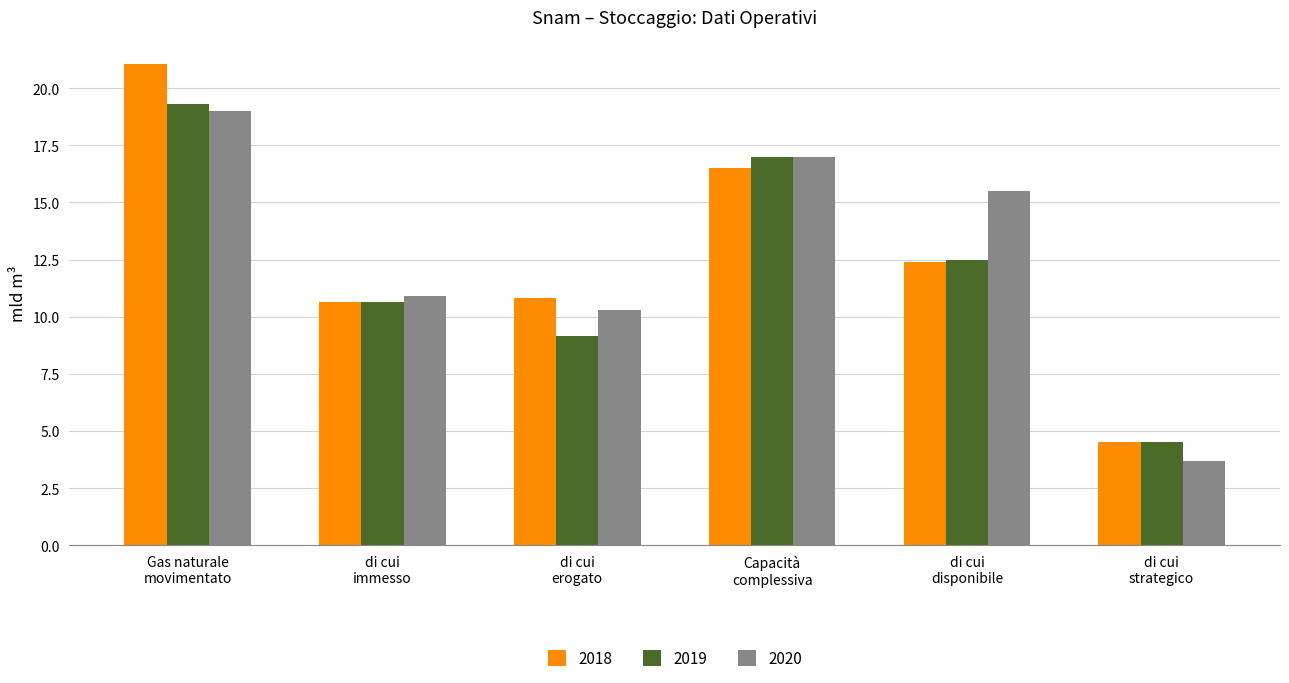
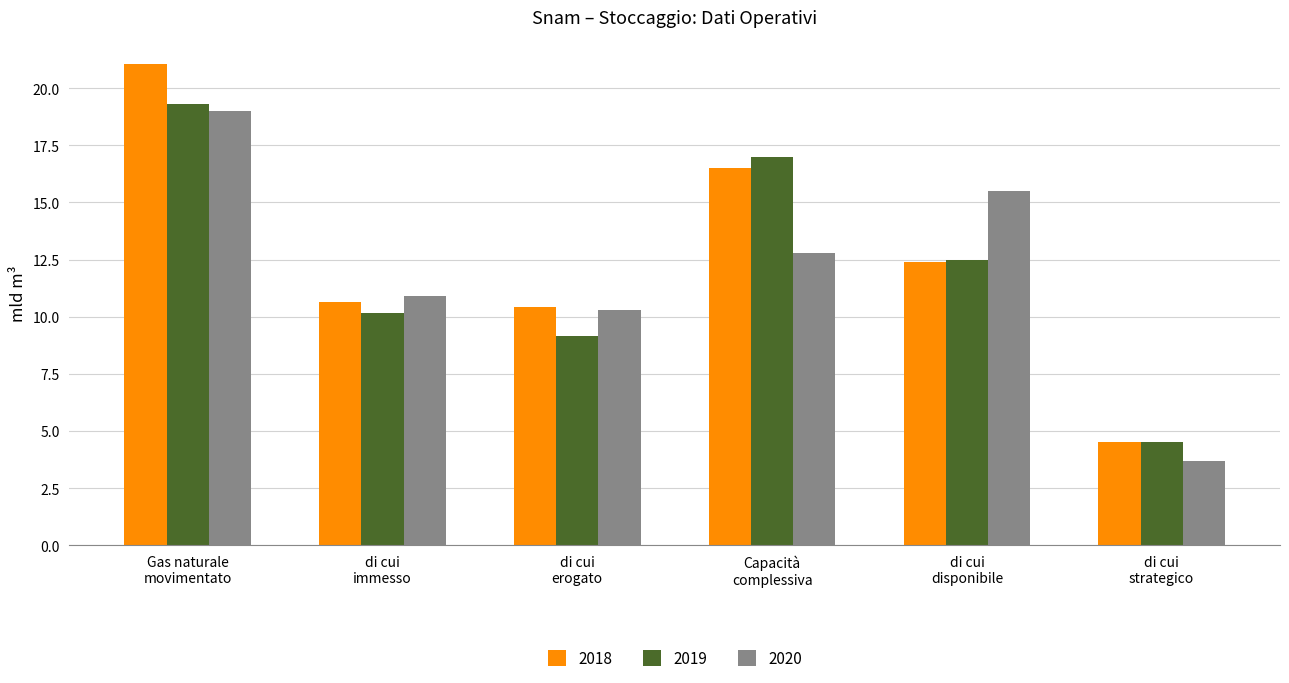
2019, di cui immesso: 10.7 -> 10.2
2018, di cui erogato: 10.8 -> 10.4
2020, Capacità complessiva: 17.0 -> 12.8
